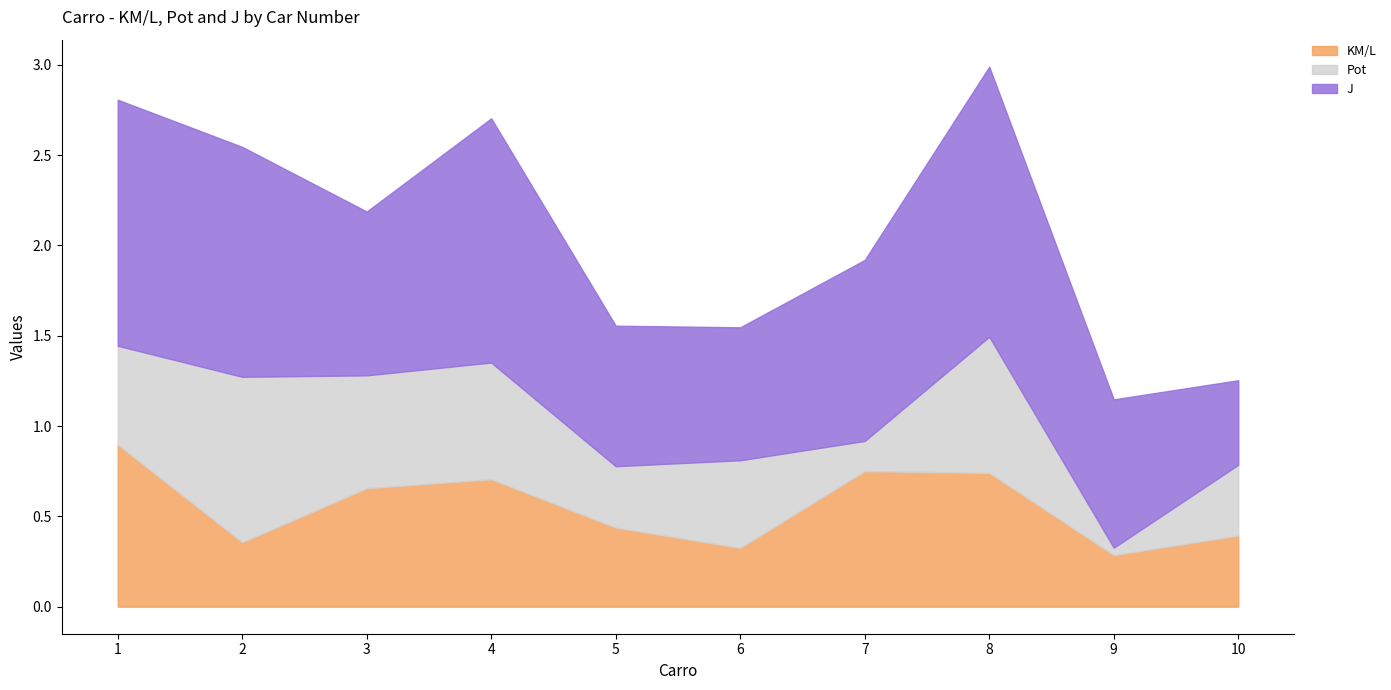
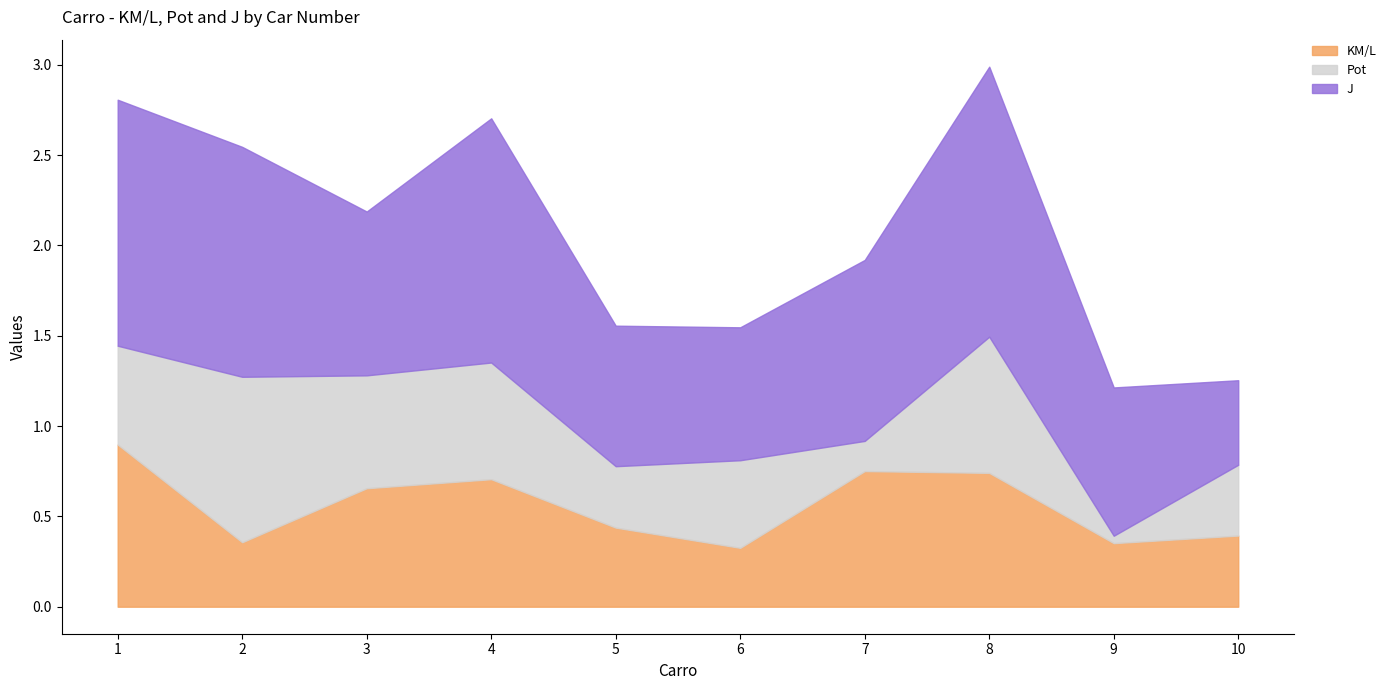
KM/L, 9: 0.29 -> 0.35
